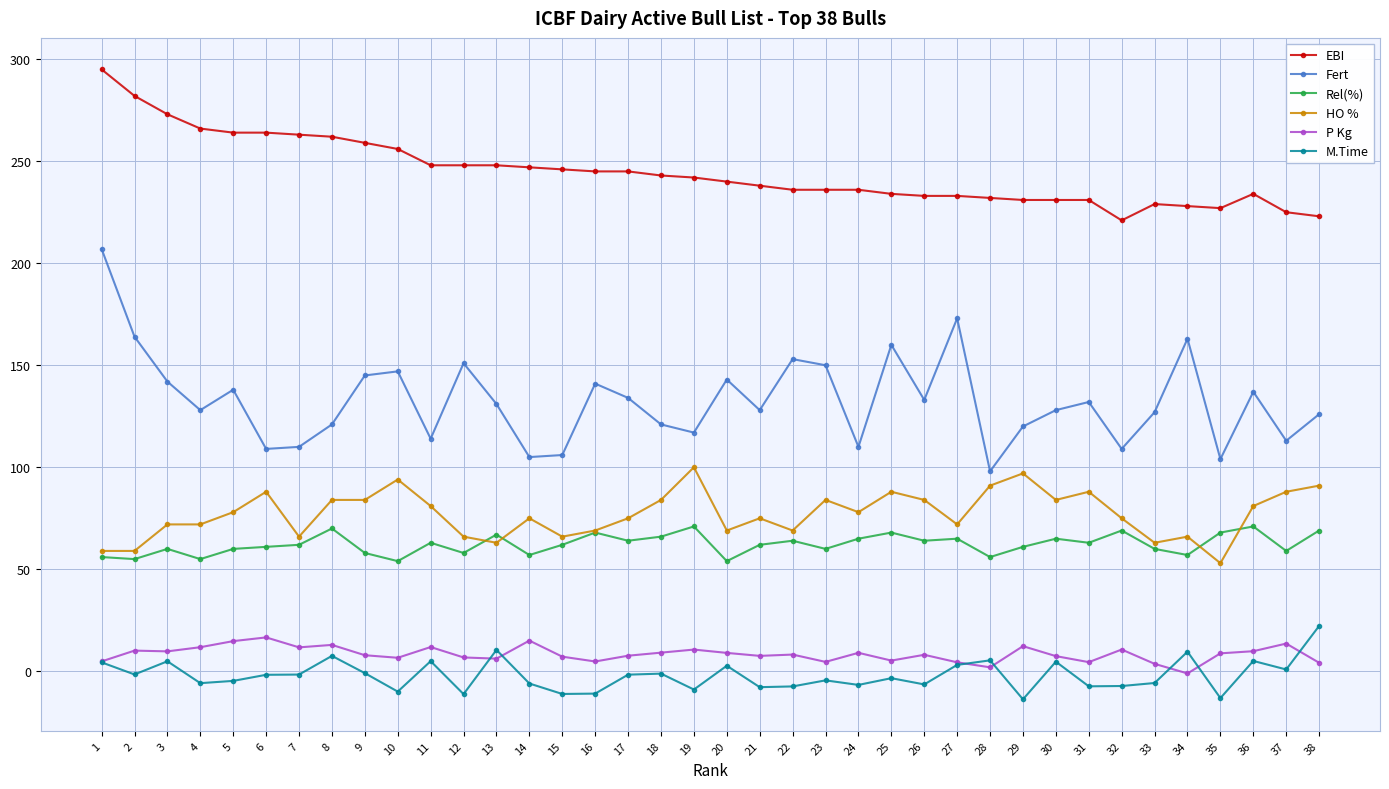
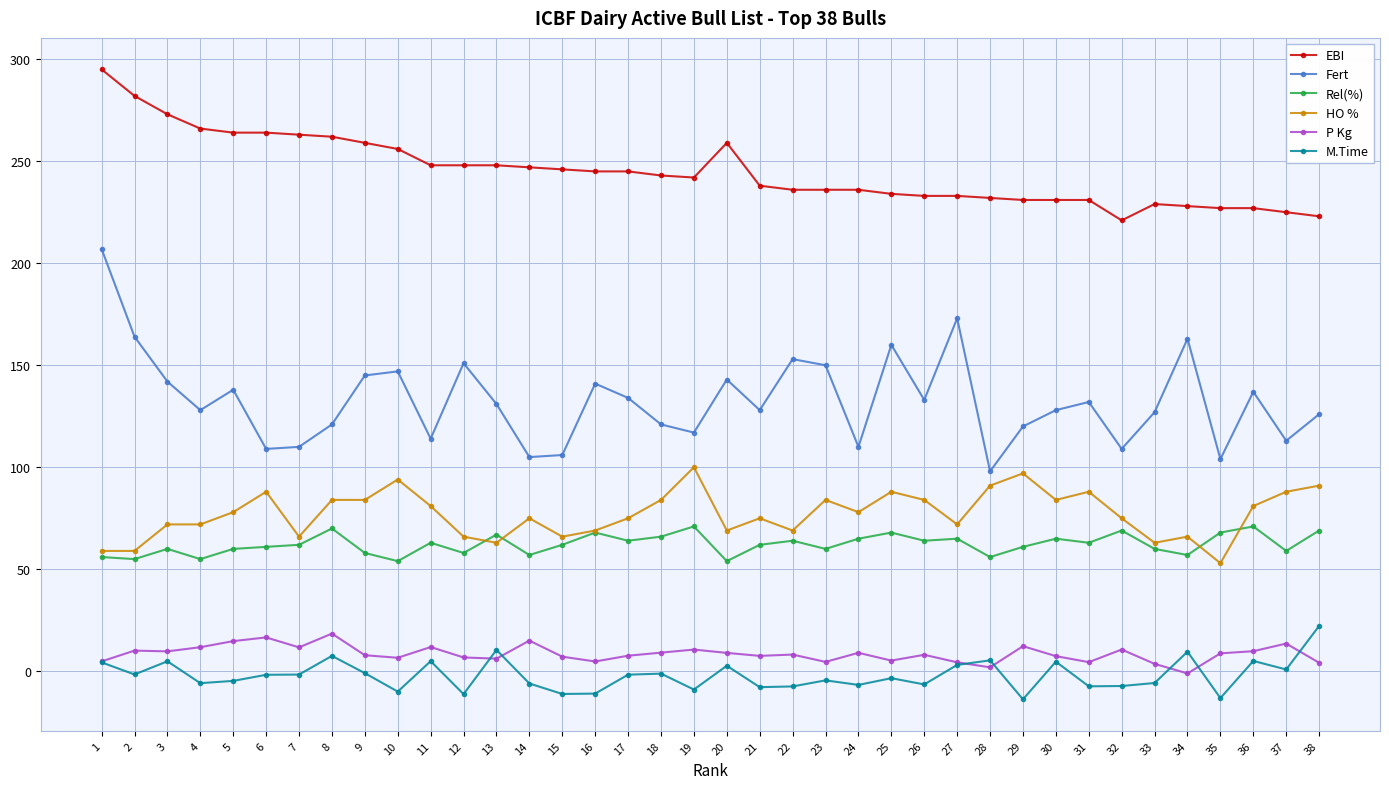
P Kg, 8: 13 -> 18
EBI, 20: 240 -> 259
EBI, 36: 234 -> 227
